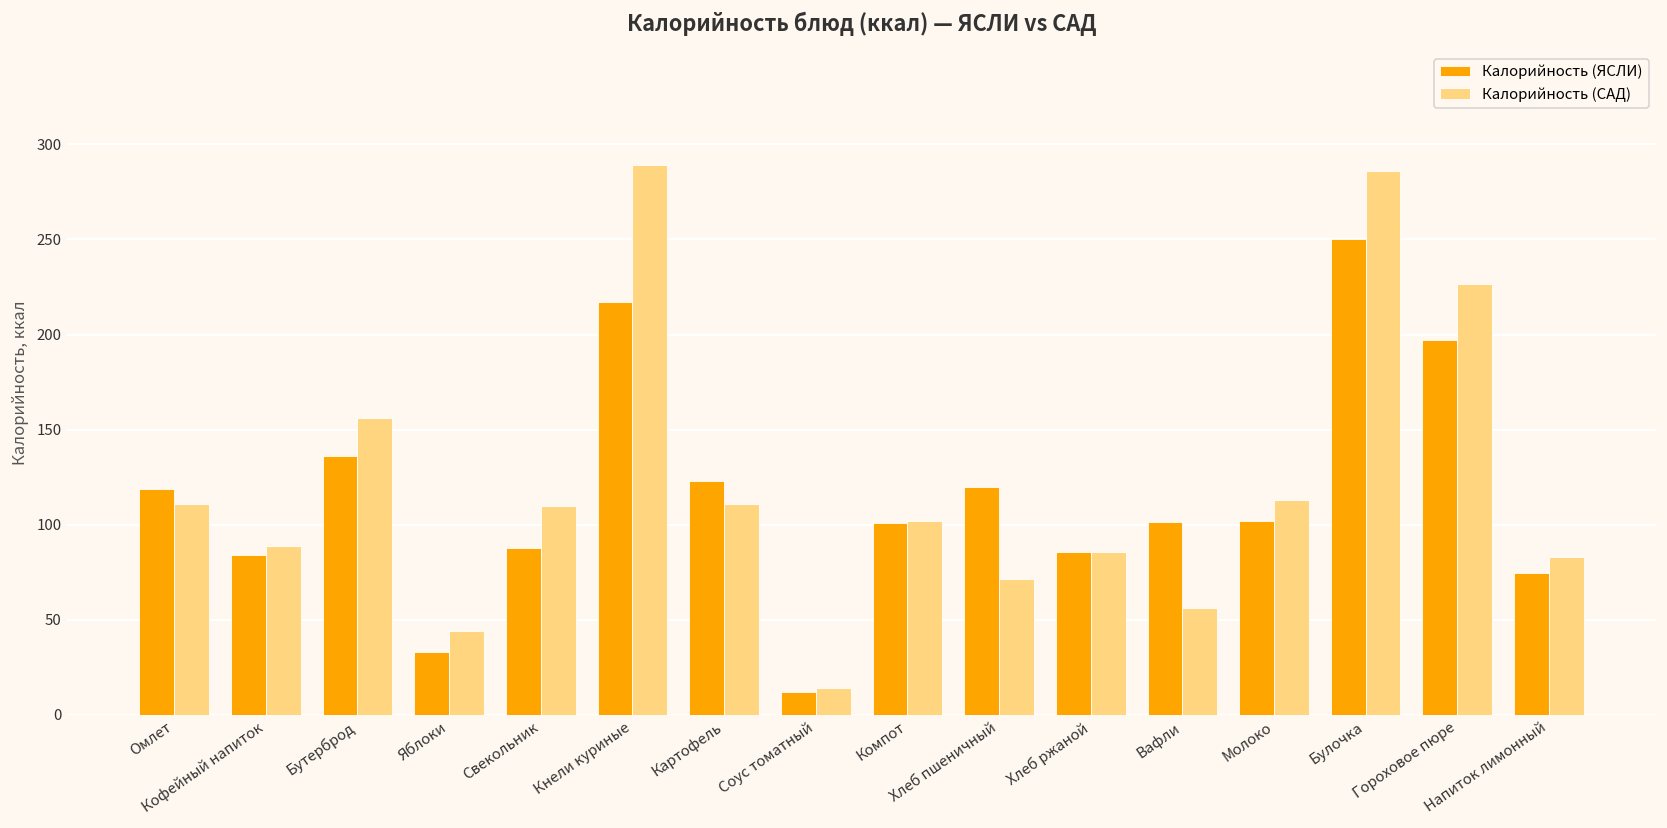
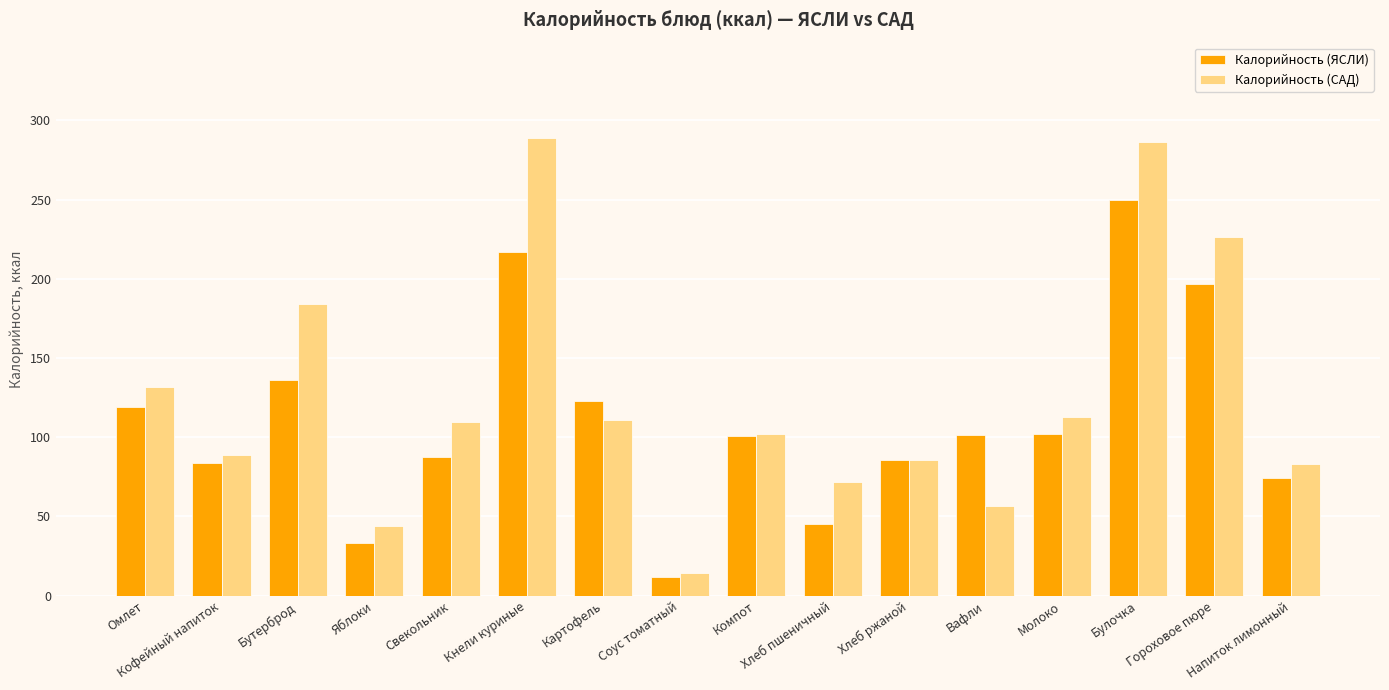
Калорийность (САД), Омлет: 111 -> 132
Калорийность (САД), Бутерброд: 156 -> 184
Калорийность (ЯСЛИ), Хлеб пшеничный: 120 -> 45
